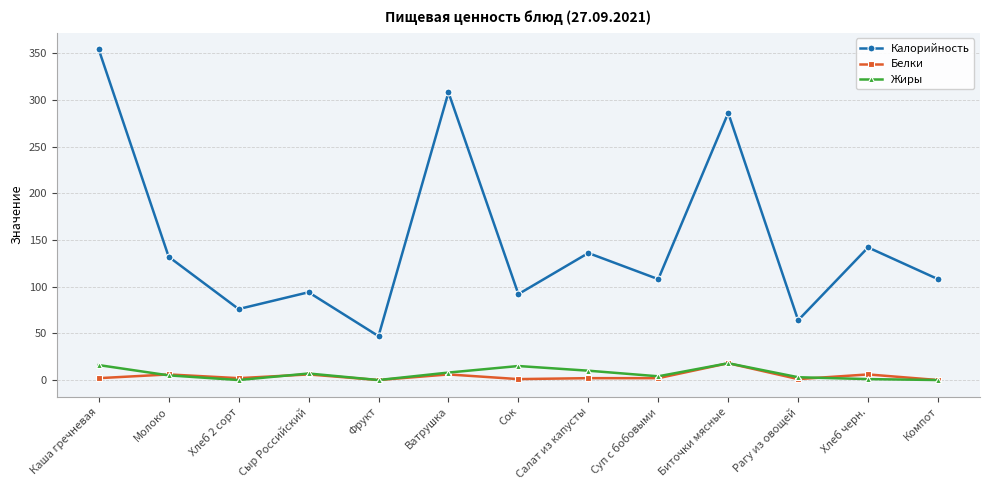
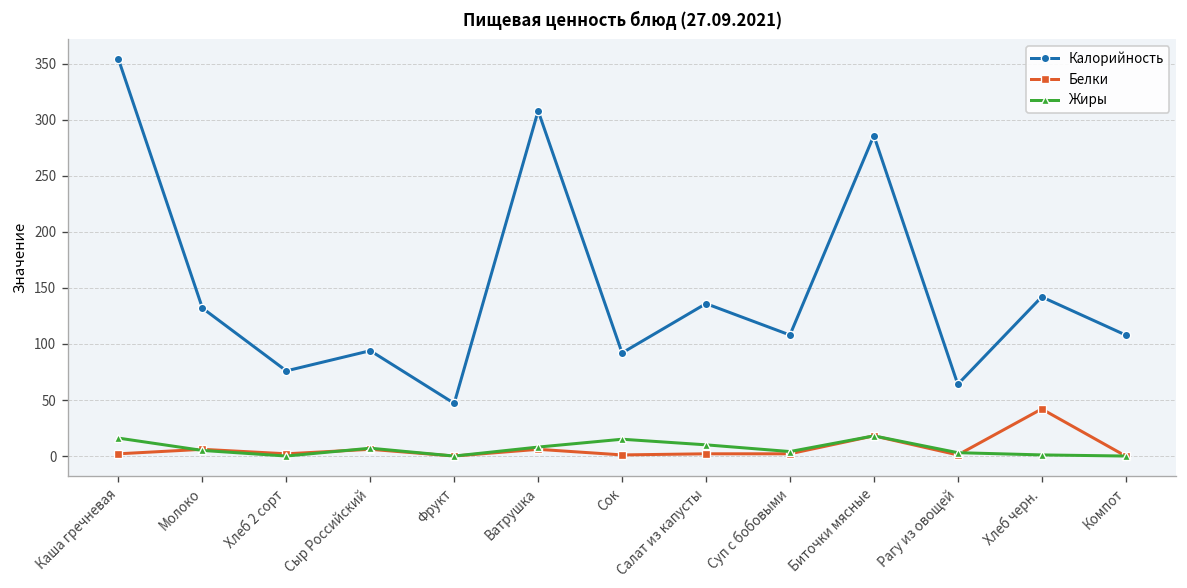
Белки, Хлеб черн.: 10 -> 40
